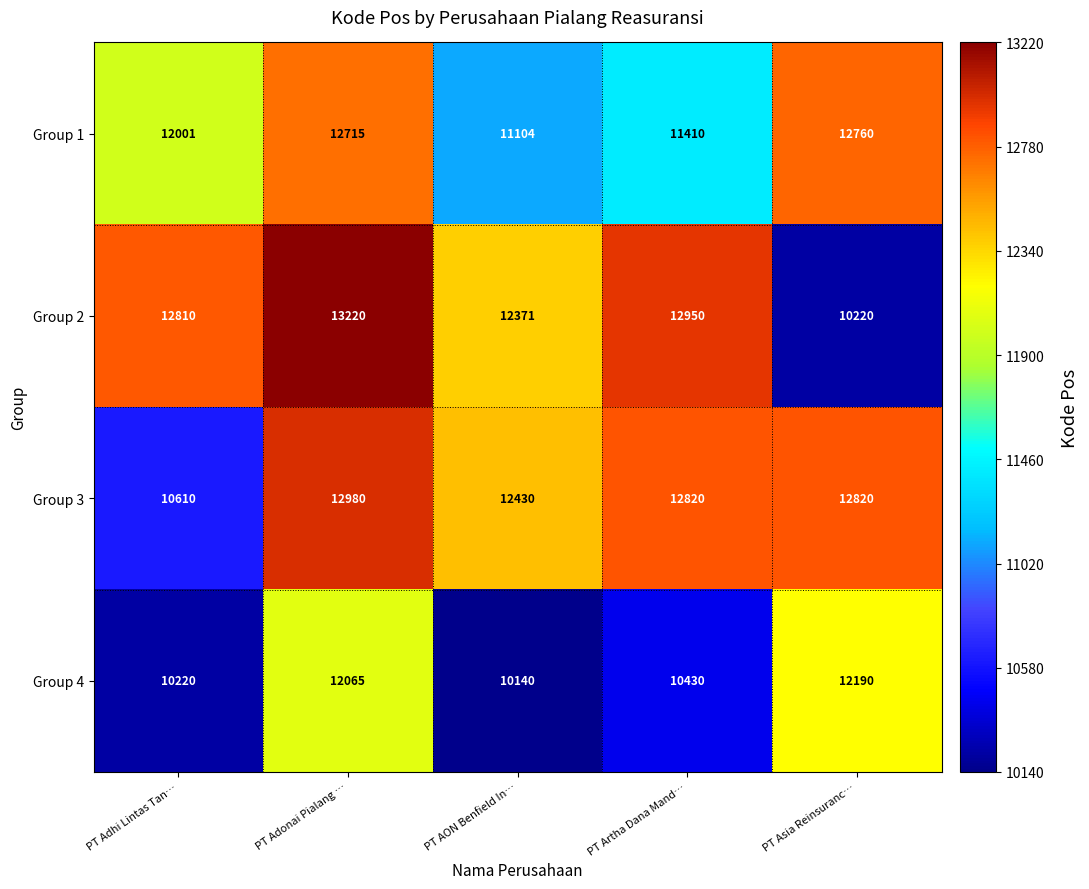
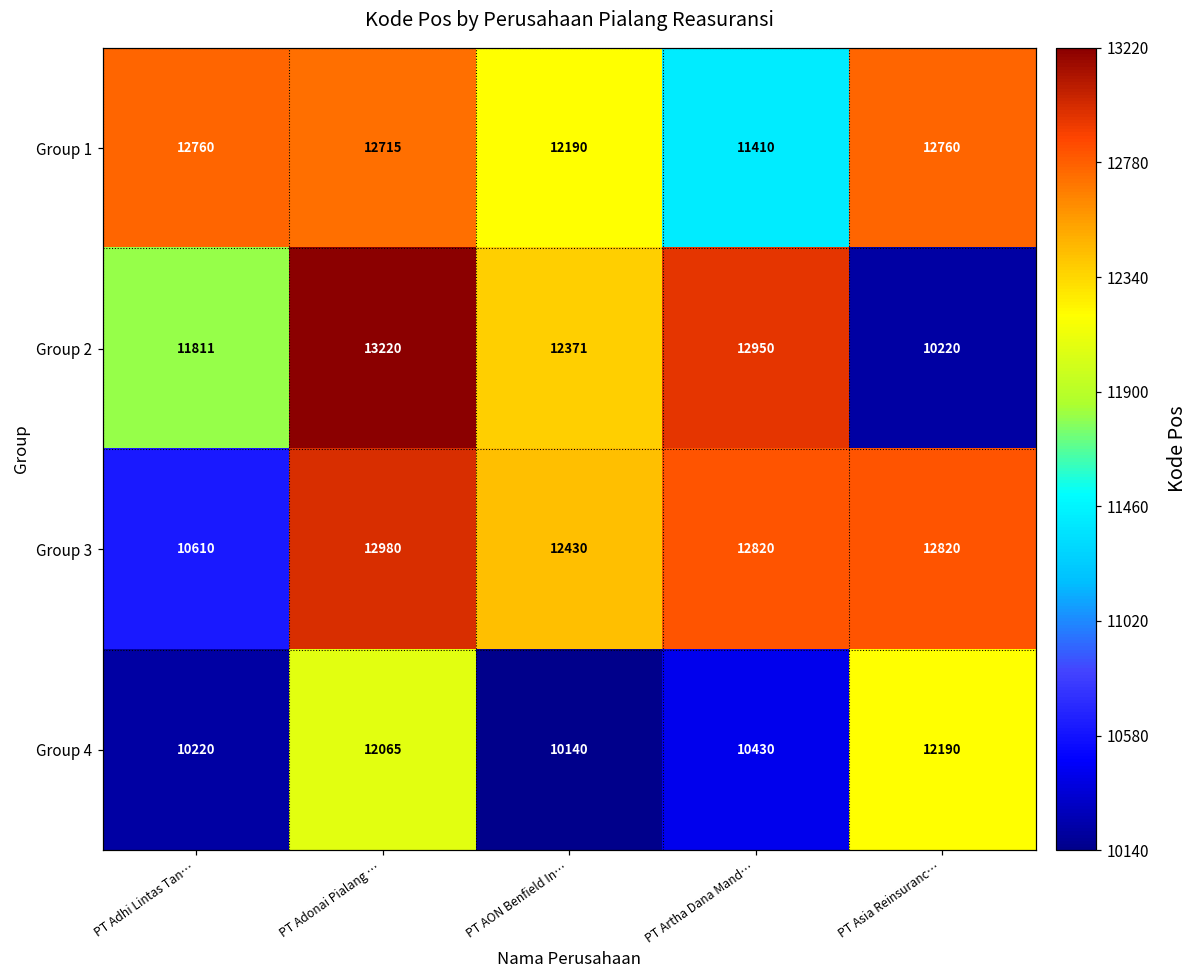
Group 1, PT Adhi Lintas Tan…: 12001 -> 12760
Group 1, PT AON Benfield In…: 11104 -> 12190
Group 2, PT Adhi Lintas Tan…: 12810 -> 11811
